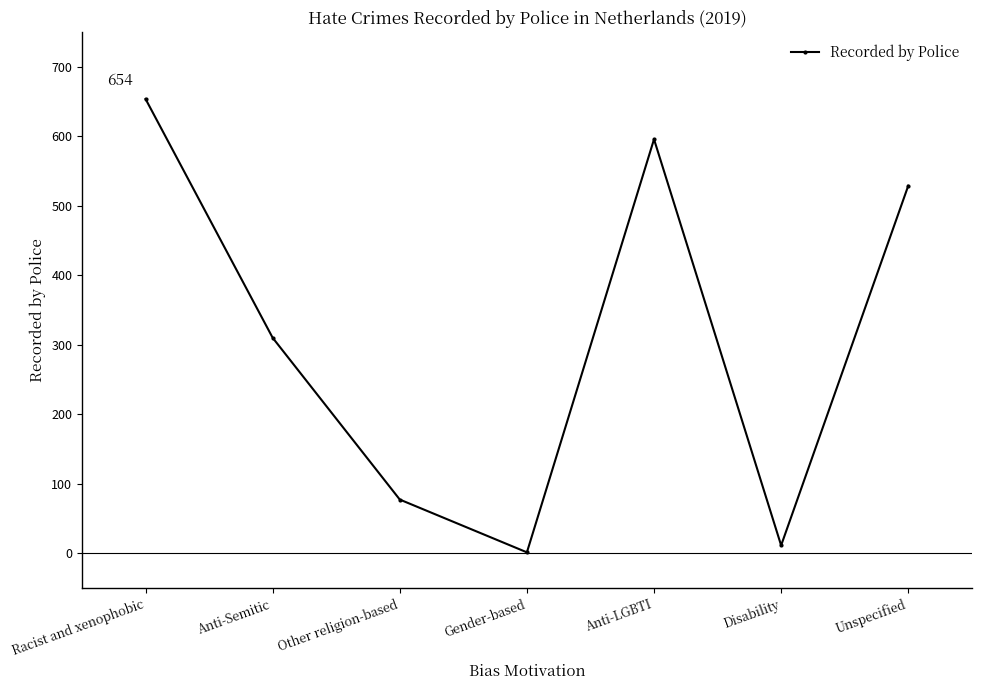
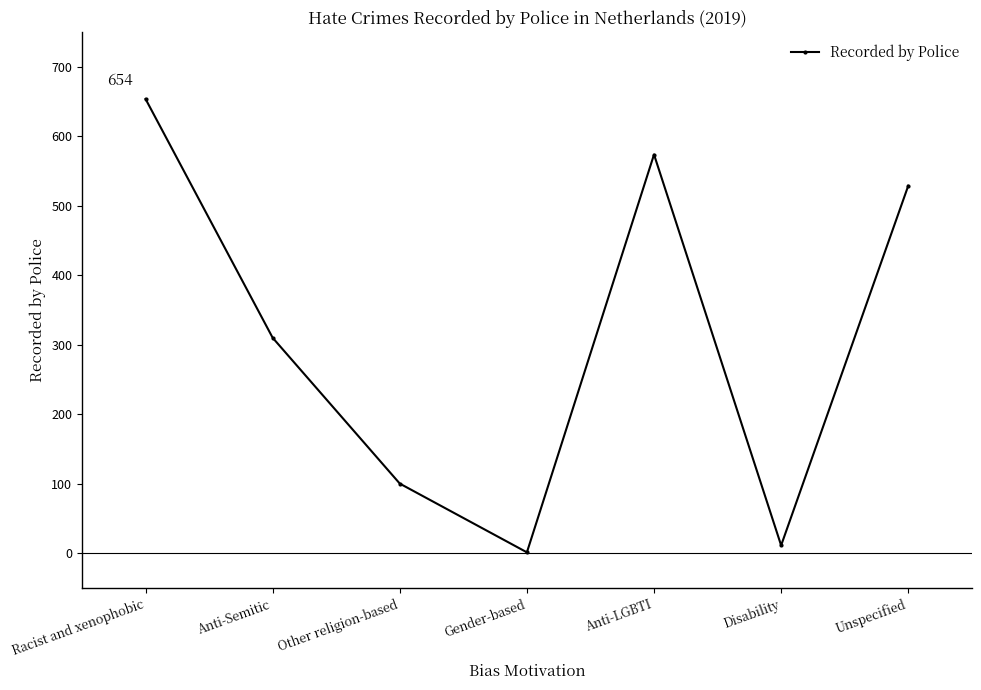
Other religion-based: 80 -> 100
Anti-LGBTI: 600 -> 570
